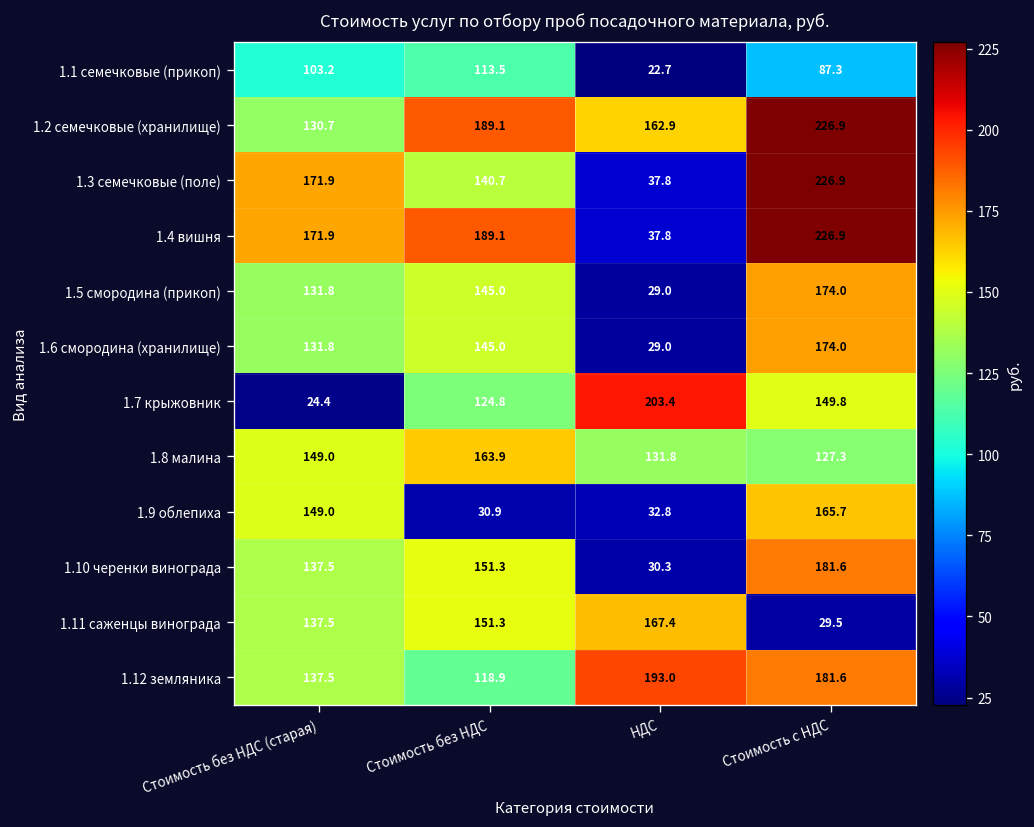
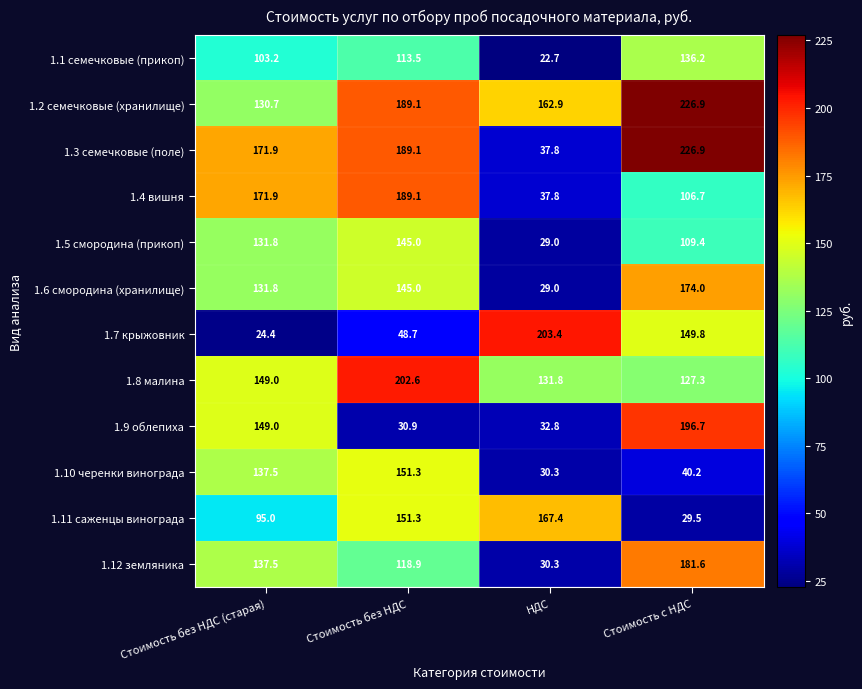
1.1 семечковые (прикоп), Стоимость с НДС: 87.3 -> 136.2
1.3 семечковые (поле), Стоимость без НДС: 140.7 -> 189.1
1.4 вишня, Стоимость с НДС: 226.9 -> 106.7
1.5 смородина (прикоп), Стоимость с НДС: 174.0 -> 109.4
1.7 крыжовник, Стоимость без НДС: 124.8 -> 48.7
1.8 малина, Стоимость без НДС: 163.9 -> 202.6
1.9 облепиха, Стоимость с НДС: 165.7 -> 196.7
1.10 черенки винограда, Стоимость с НДС: 181.6 -> 40.2
1.11 саженцы винограда, Стоимость без НДС (старая): 137.5 -> 95.0
1.12 земляника, НДС: 193.0 -> 30.3
